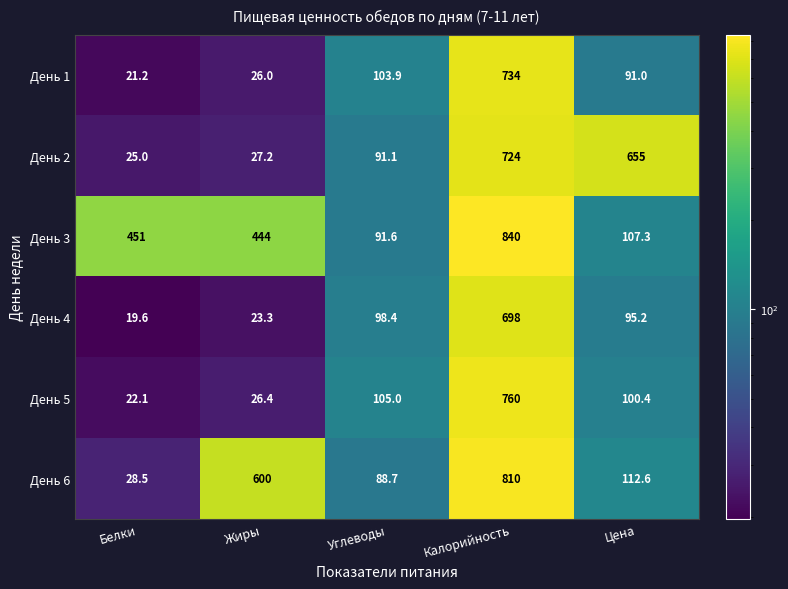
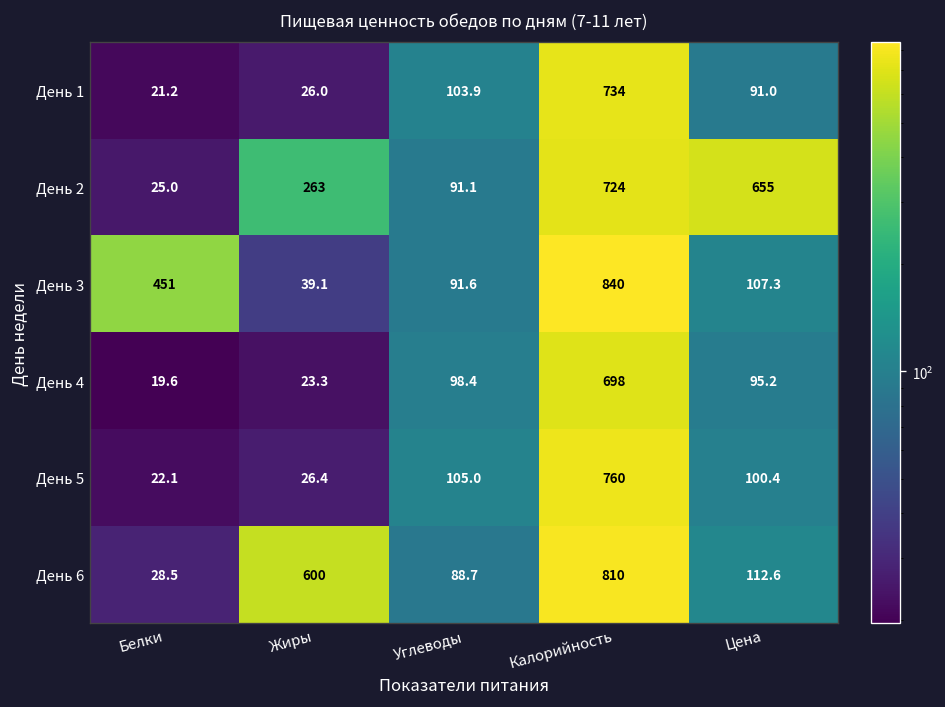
День 2, Жиры: 27.2 -> 263
День 3, Жиры: 444 -> 39.1
